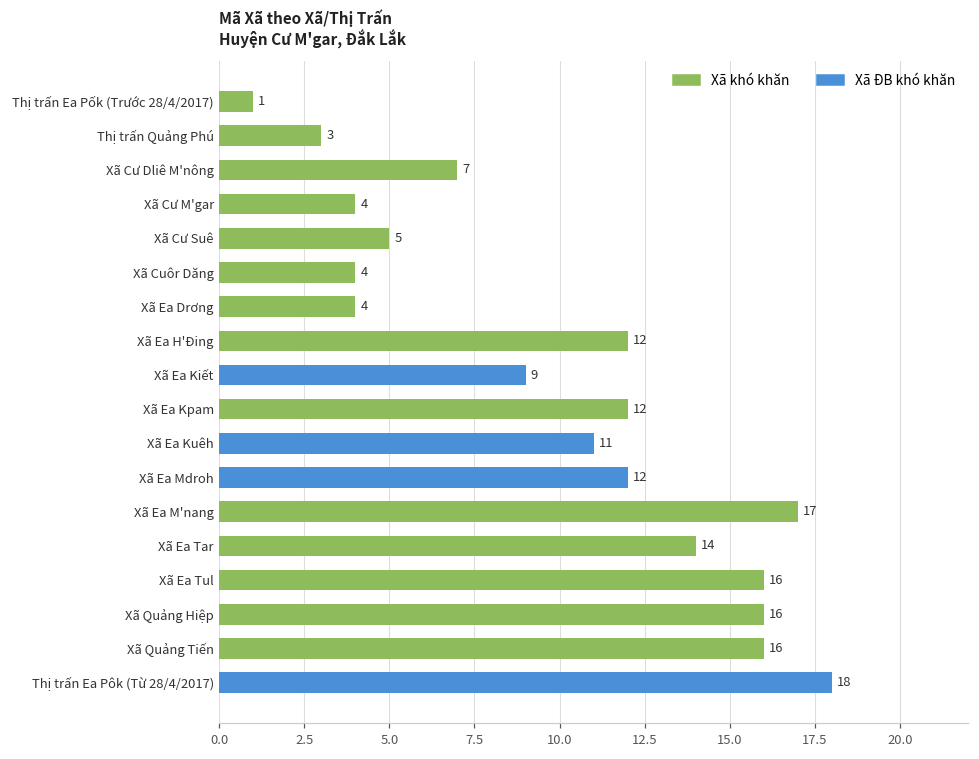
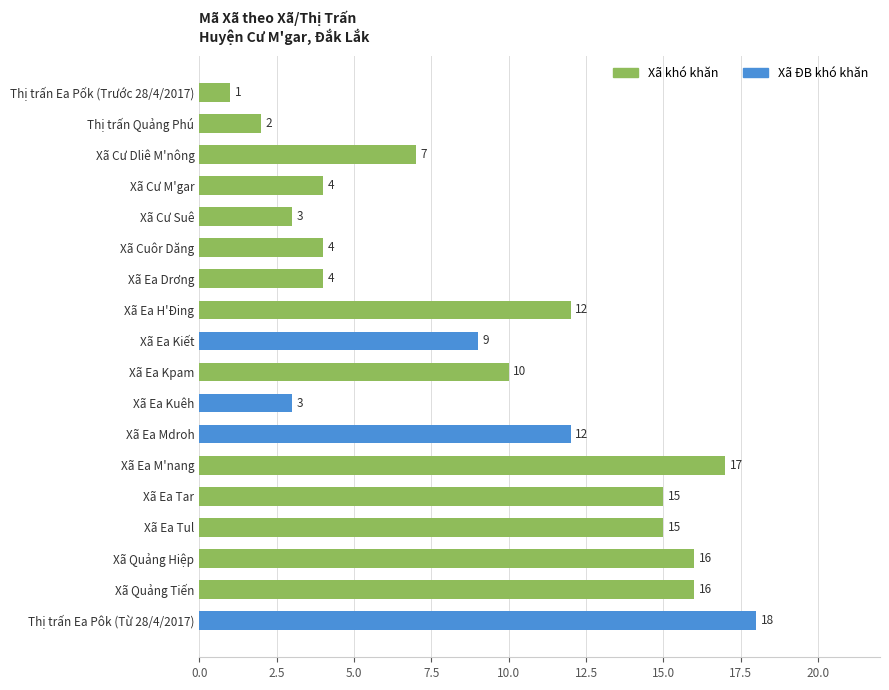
Thị trấn Quảng Phú: 3 -> 2
Xã Cư Suê: 5 -> 3
Xã Ea Kpam: 12 -> 10
Xã Ea Kuêh: 11 -> 3
Xã Ea Tar: 14 -> 15
Xã Ea Tul: 16 -> 15
